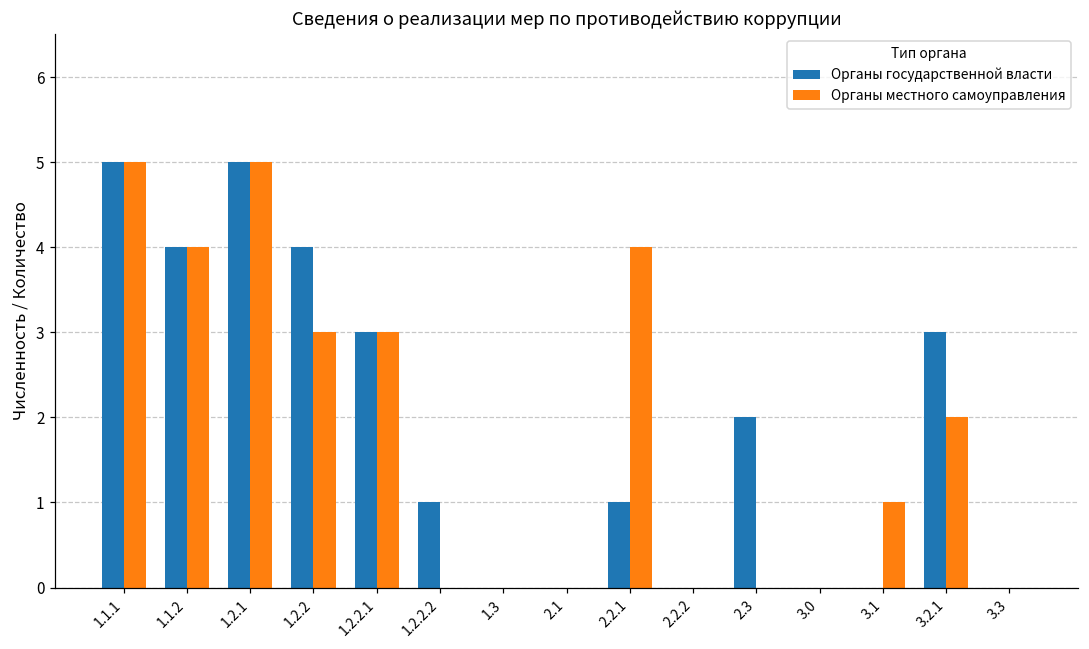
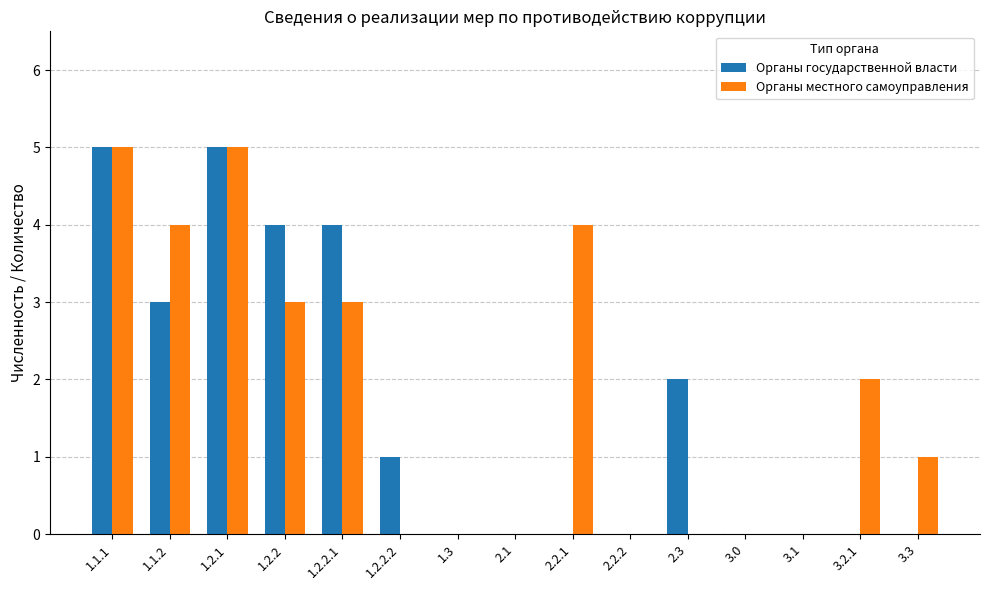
Органы государственной власти, 1.1.2: 4 -> 3
Органы государственной власти, 1.2.2.1: 3 -> 4
Органы государственной власти, 2.2.1: 1 -> 0
Органы местного самоуправления, 3.1: 1 -> 0
Органы государственной власти, 3.2.1: 3 -> 0
Органы местного самоуправления, 3.3: 0 -> 1
